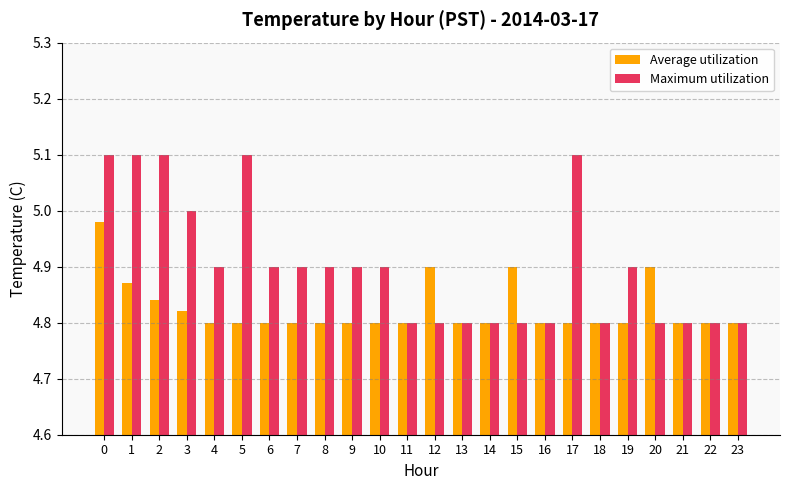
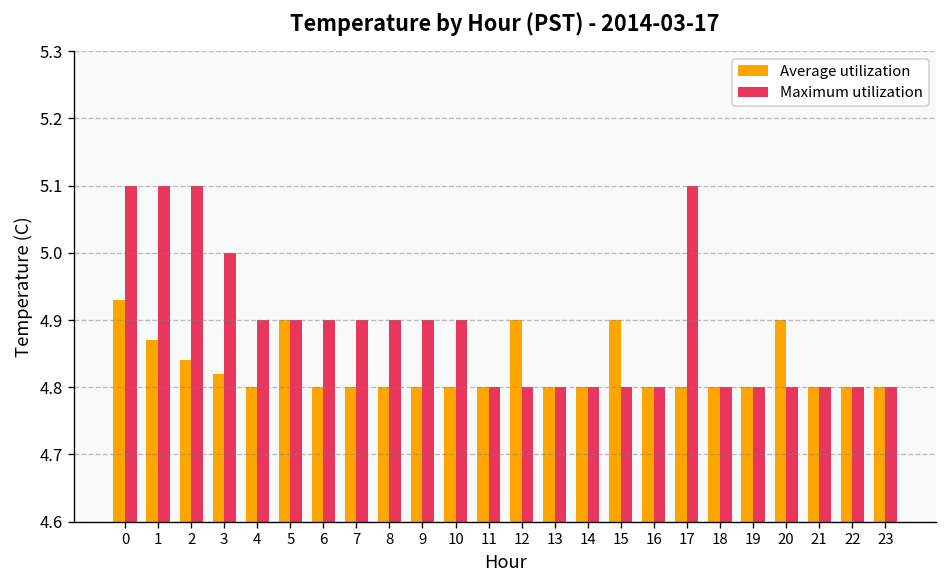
Average utilization, 0: 4.98 -> 4.93
Average utilization, 5: 4.8 -> 4.9
Maximum utilization, 5: 5.1 -> 4.9
Maximum utilization, 19: 4.9 -> 4.8
